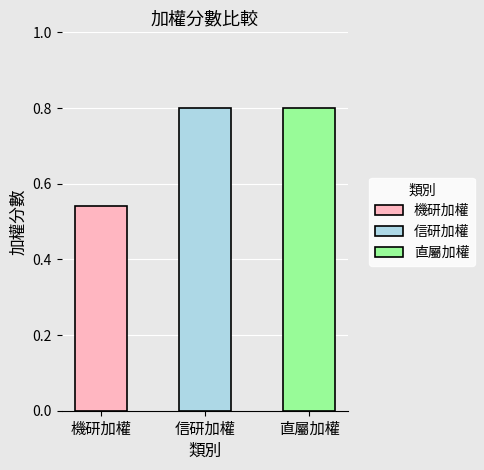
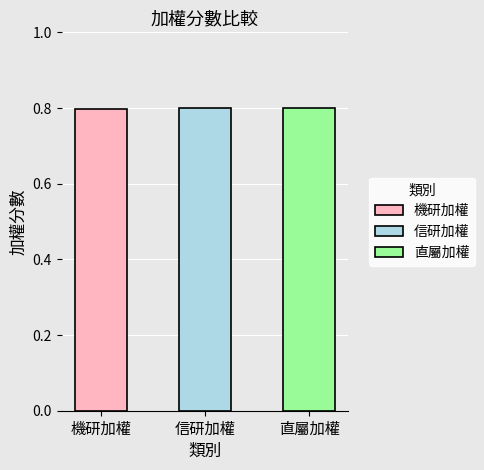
機研加權: 0.54 -> 0.80
